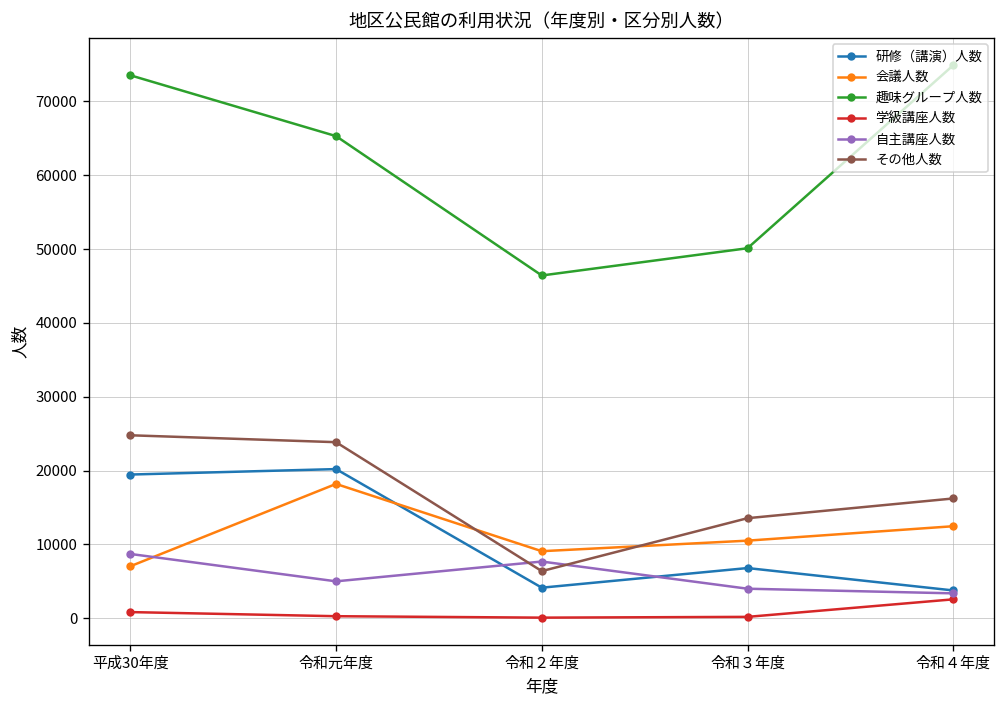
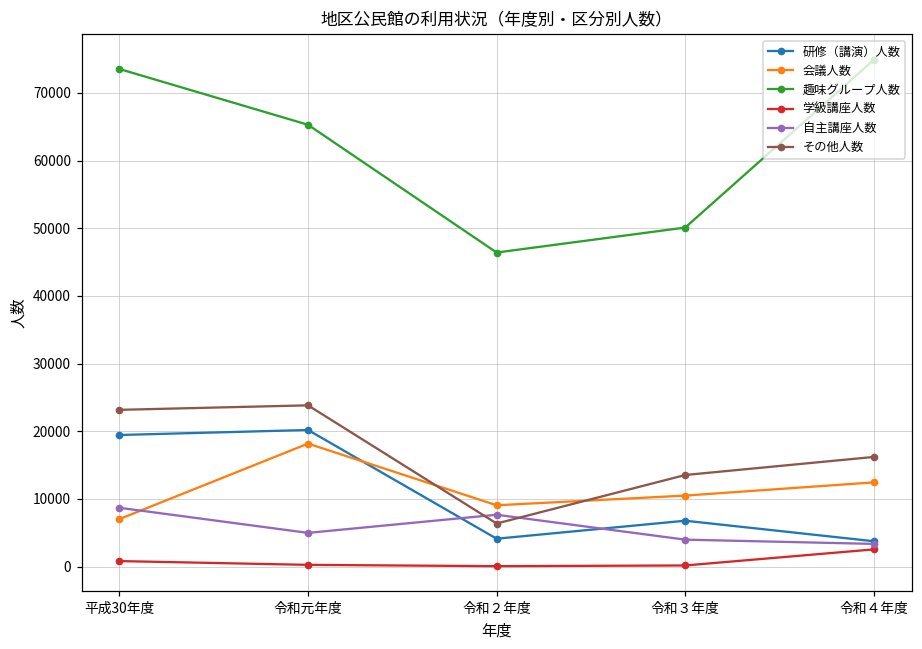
その他人数, 平成30年度: 25000 -> 23000
